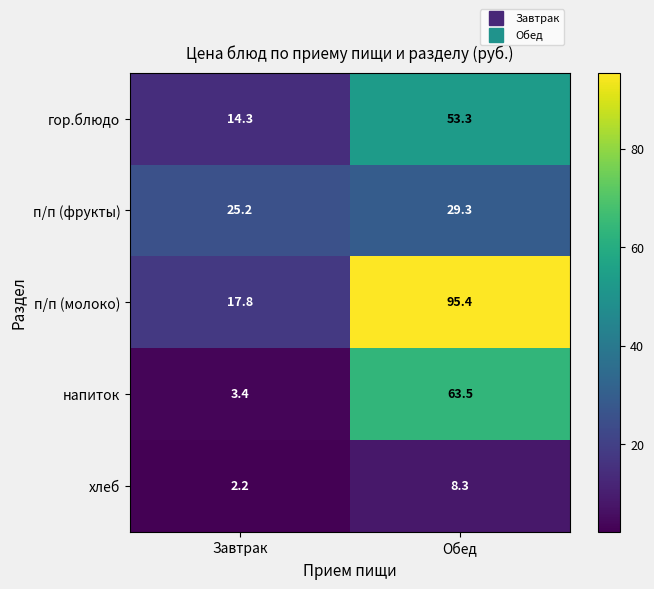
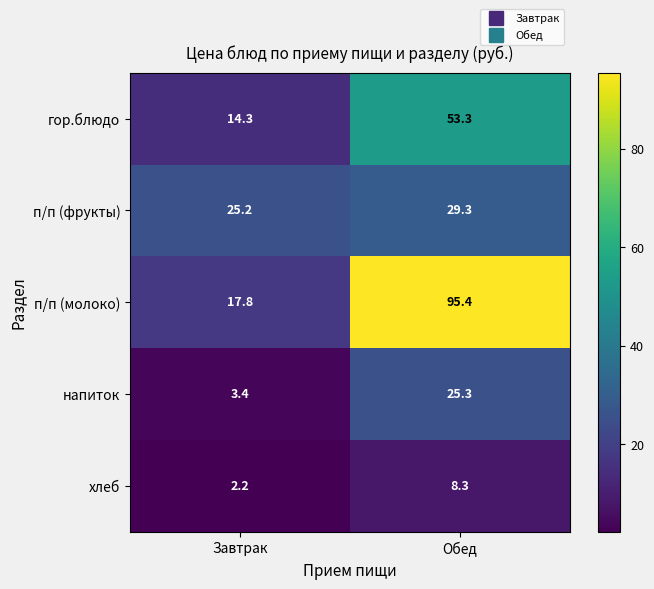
напиток, Обед: 63.5 -> 25.3
